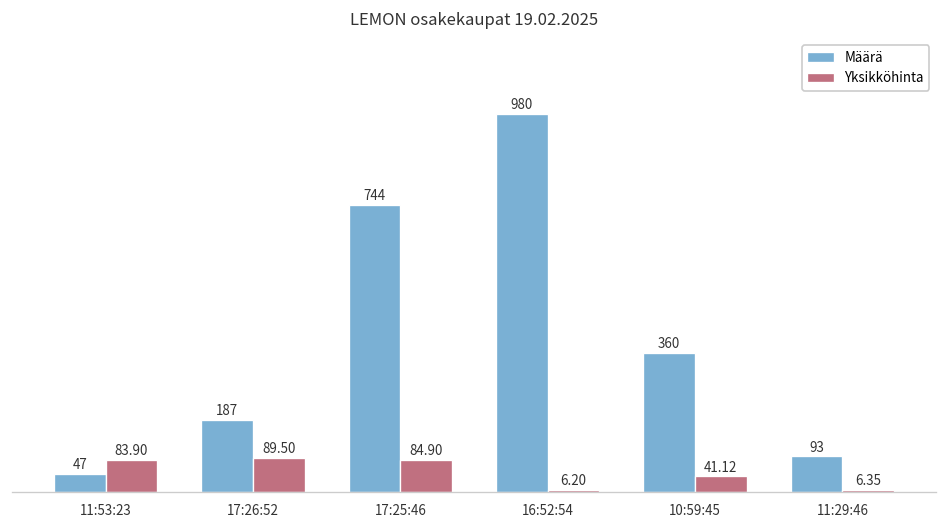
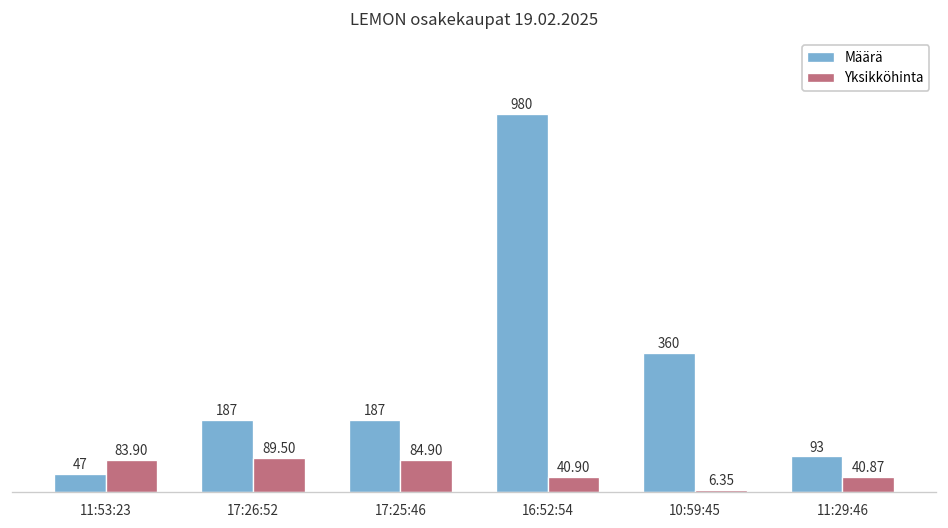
Määrä, 17:25:46: 744 -> 187
Yksikköhinta, 16:52:54: 6.20 -> 40.90
Yksikköhinta, 10:59:45: 41.12 -> 6.35
Yksikköhinta, 11:29:46: 6.35 -> 40.87
